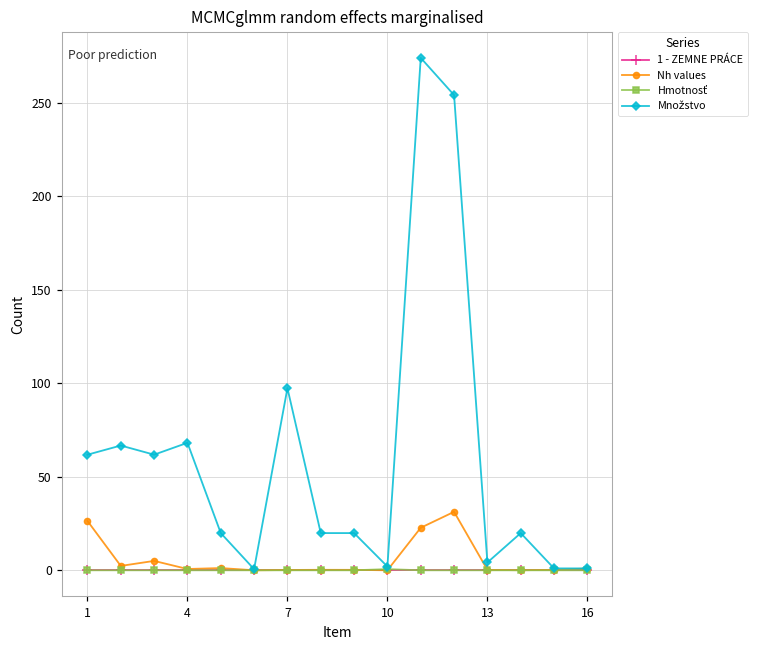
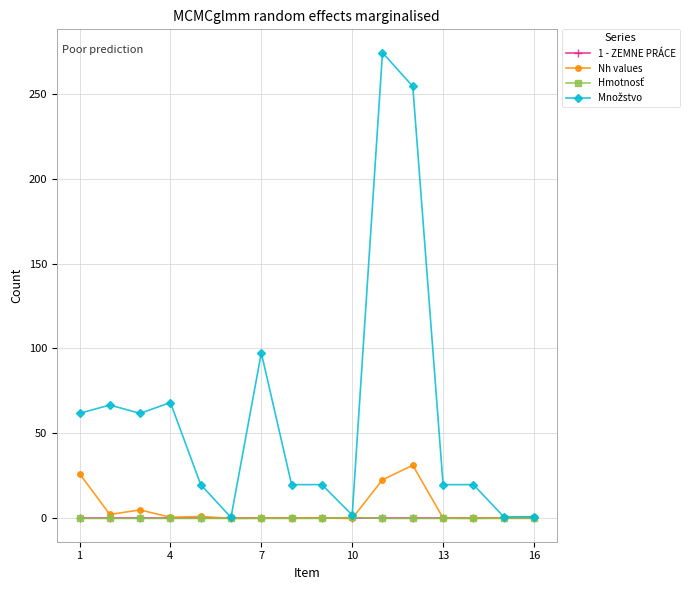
Množstvo, 13: 4 -> 20
